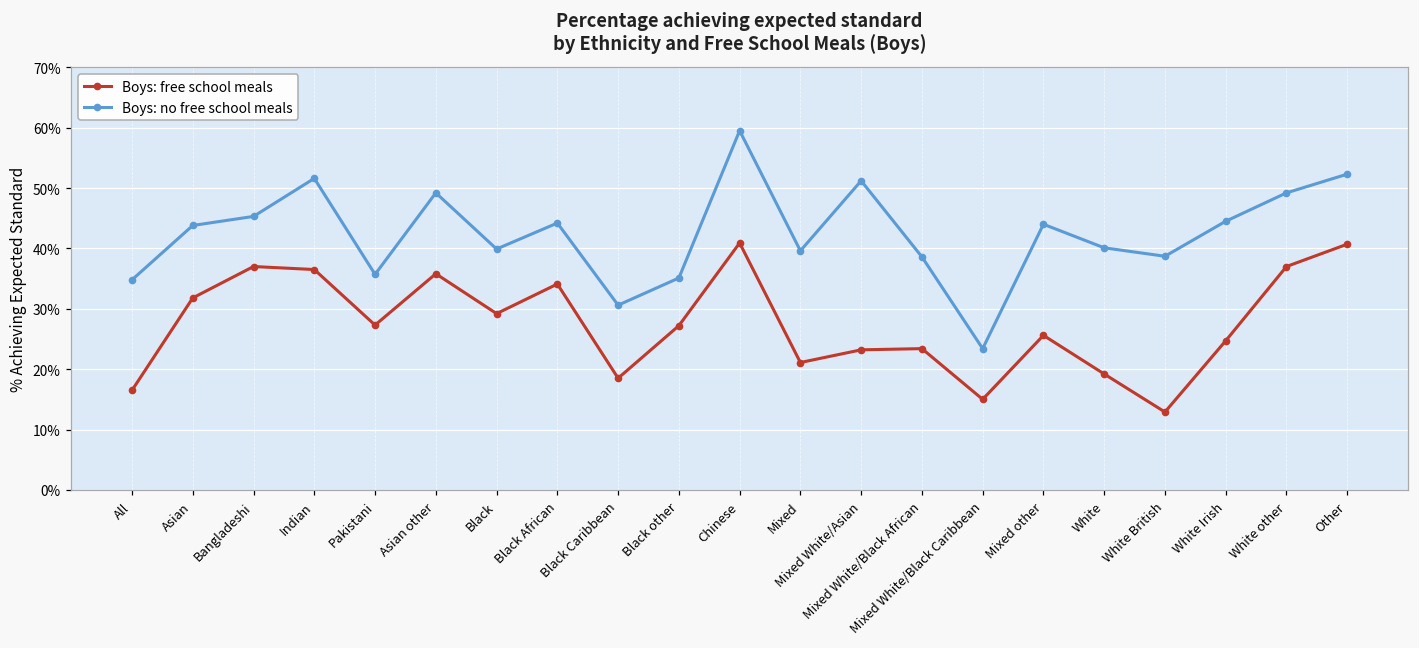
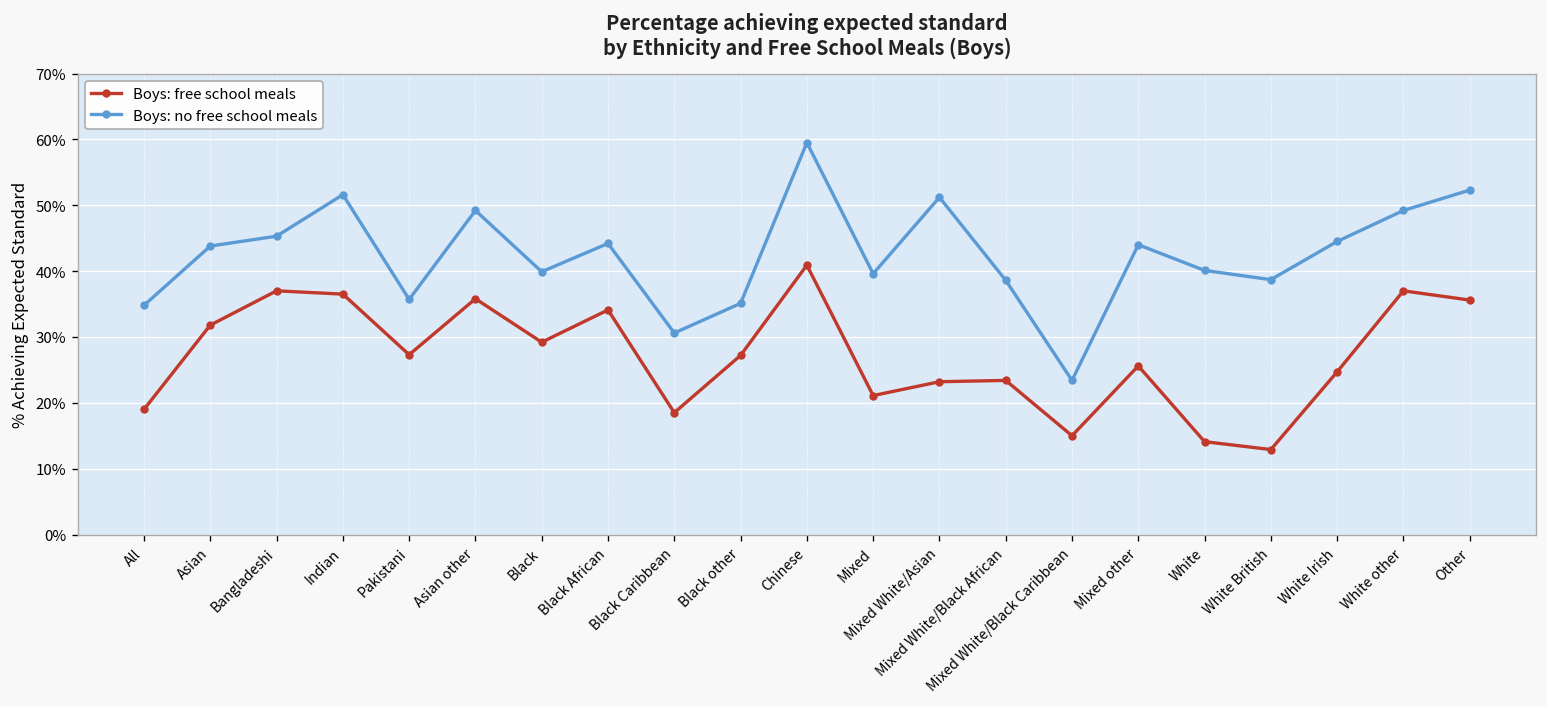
Boys: free school meals, All: 17% -> 19%
Boys: free school meals, White: 19% -> 14%
Boys: free school meals, Other: 41% -> 36%
